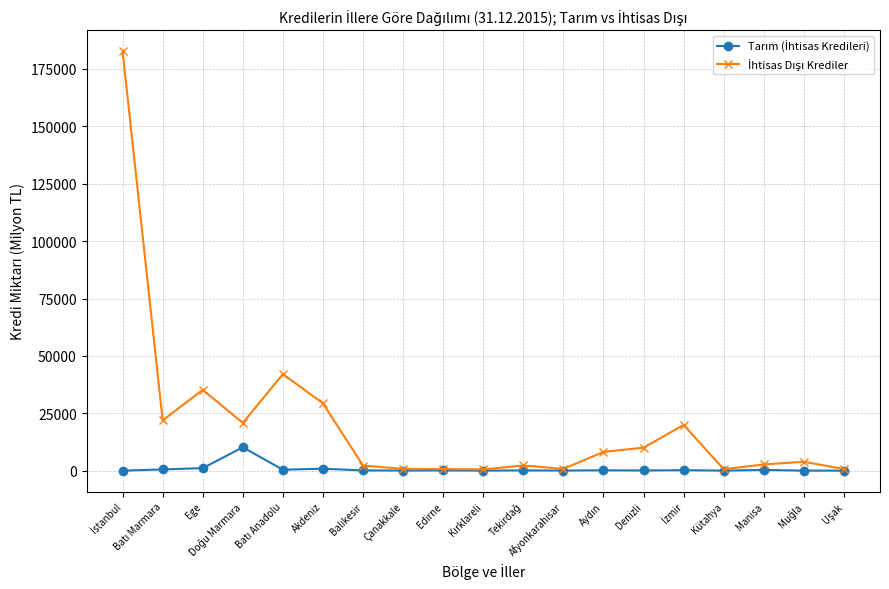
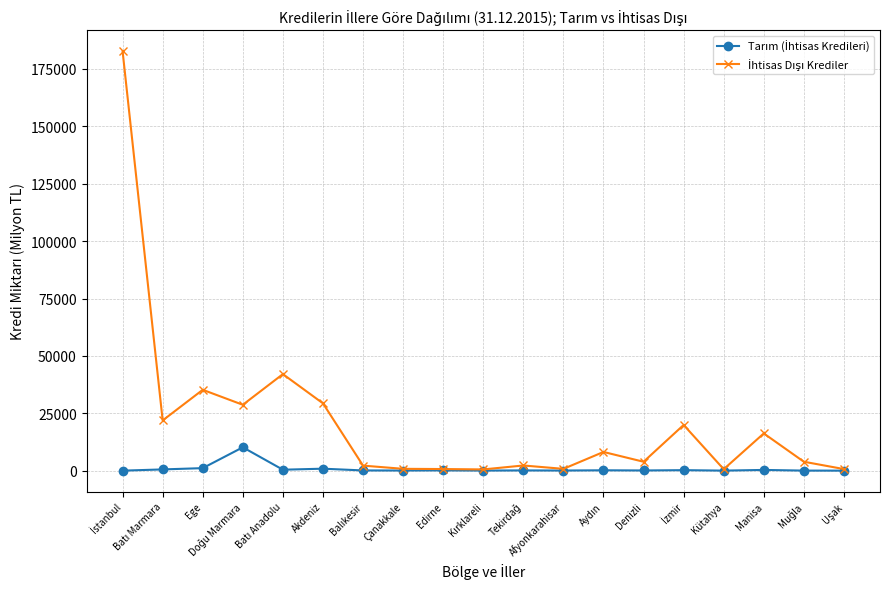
İhtisas Dışı Krediler, Doğu Marmara: 21000 -> 29000
İhtisas Dışı Krediler, Denizli: 10000 -> 4000
İhtisas Dışı Krediler, Manisa: 3000 -> 16000
